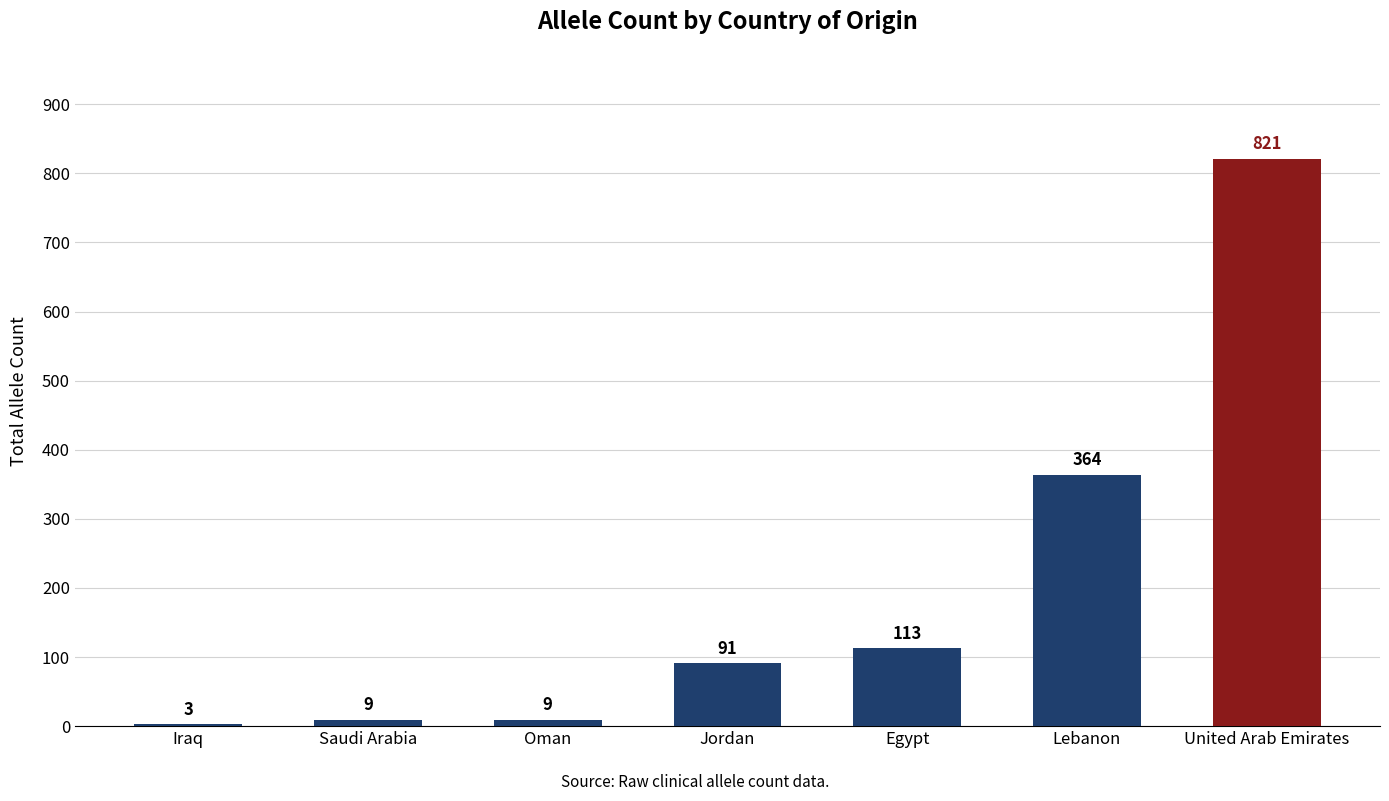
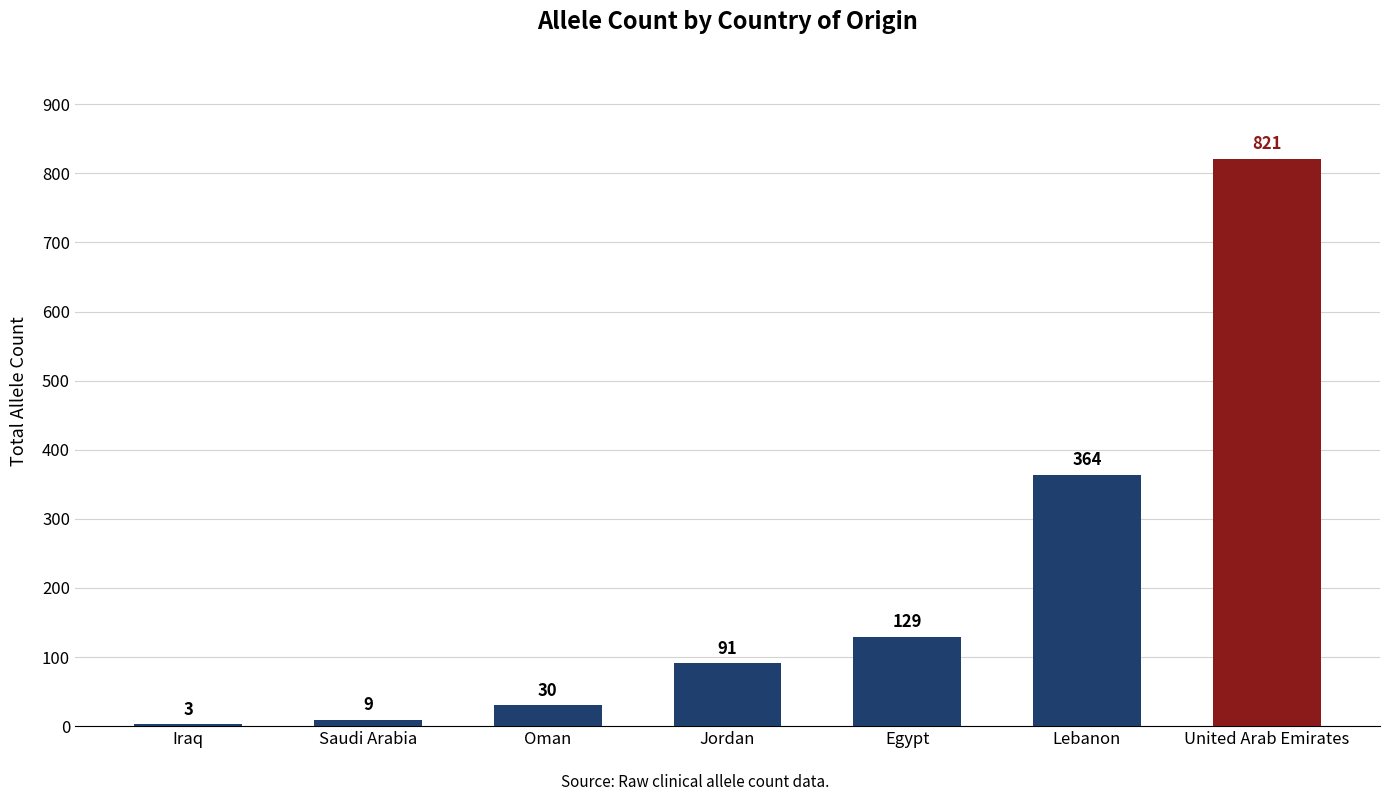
Oman: 9 -> 30
Egypt: 113 -> 129
